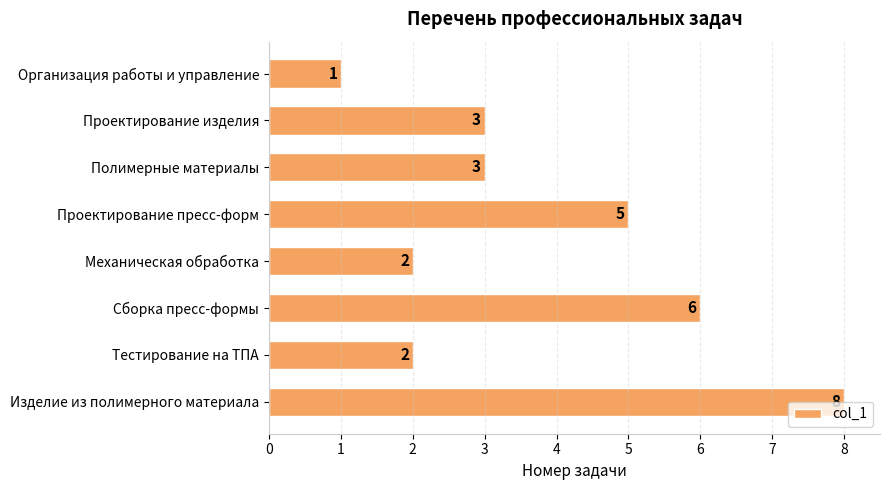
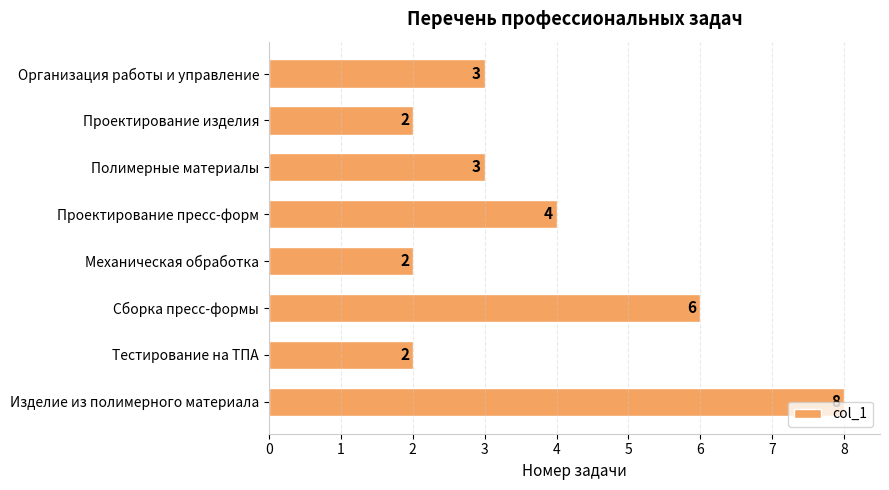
Организация работы и управление: 1 -> 3
Проектирование изделия: 3 -> 2
Проектирование пресс-форм: 5 -> 4
